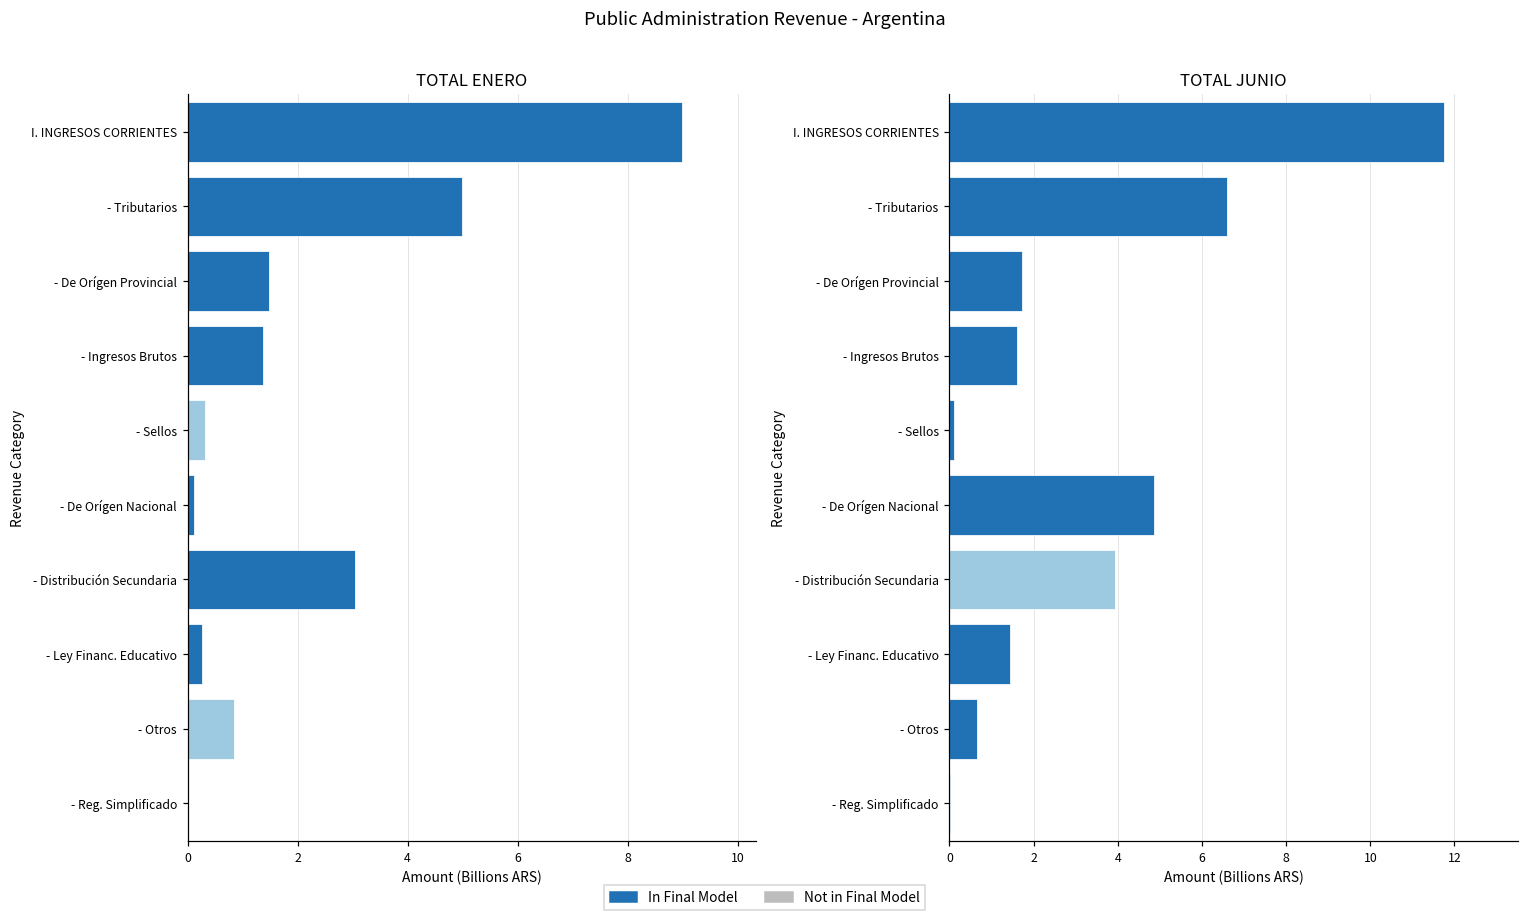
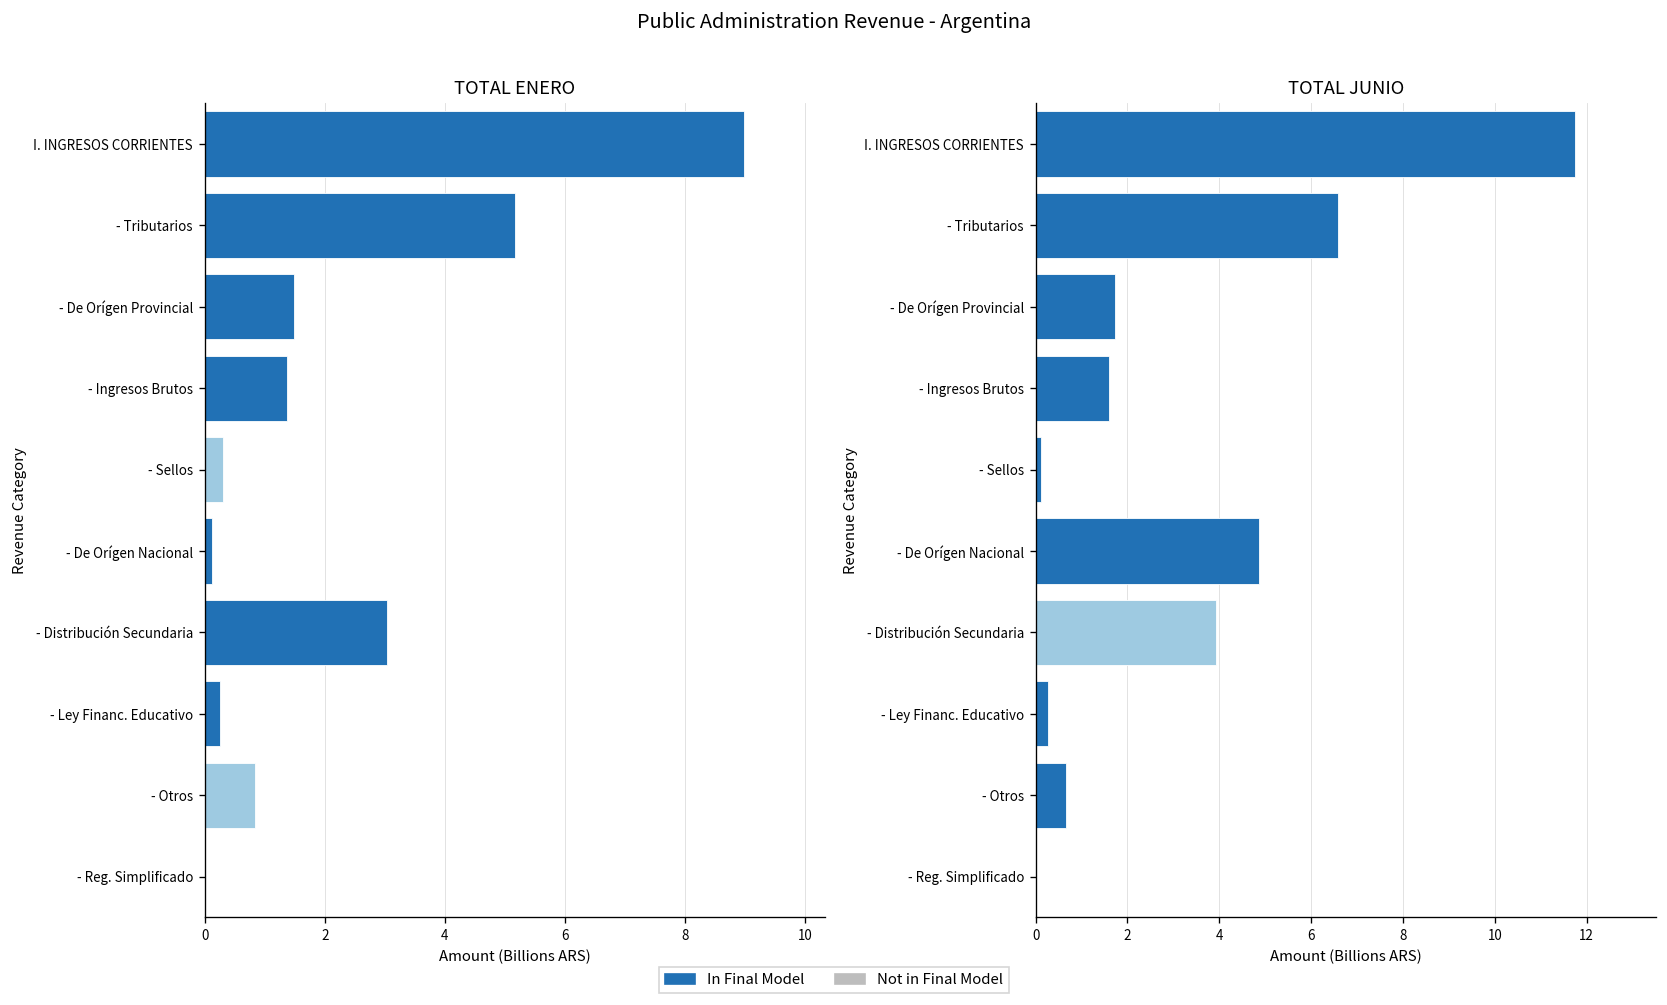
TOTAL ENERO, In Final Model, - Tributarios: 5.0 -> 5.2
TOTAL JUNIO, In Final Model, - Ley Financ. Educativo: 1.4 -> 0.3
